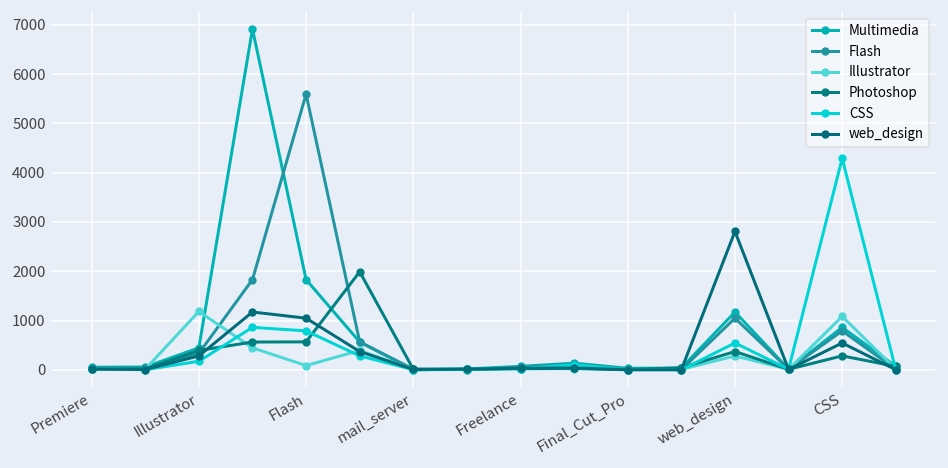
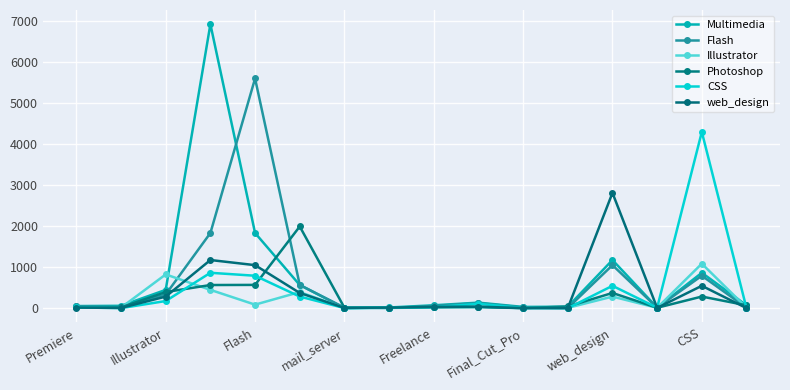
Illustrator, Illustrator: 1200 -> 800
